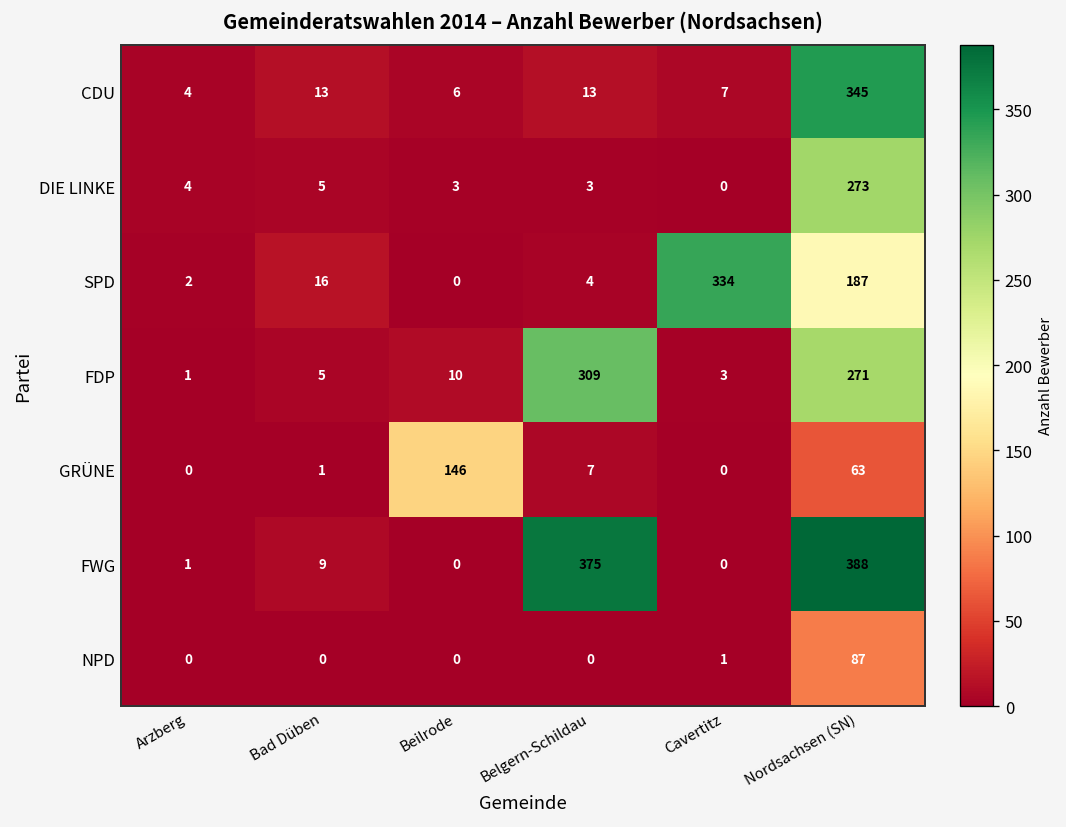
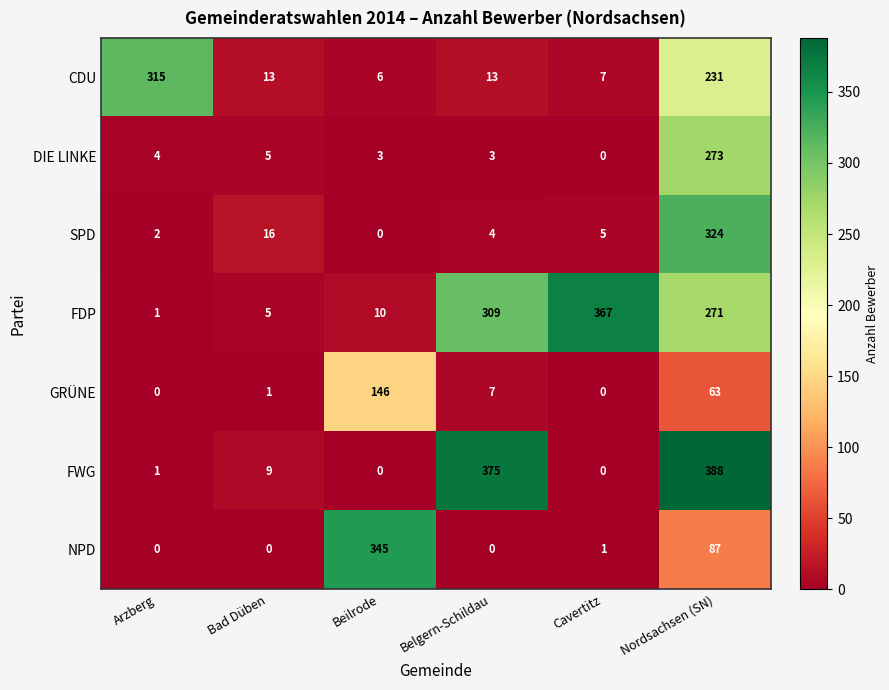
CDU, Arzberg: 4 -> 315
CDU, Nordsachsen (SN): 345 -> 231
SPD, Cavertitz: 334 -> 5
SPD, Nordsachsen (SN): 187 -> 324
FDP, Cavertitz: 3 -> 367
NPD, Beilrode: 0 -> 345
